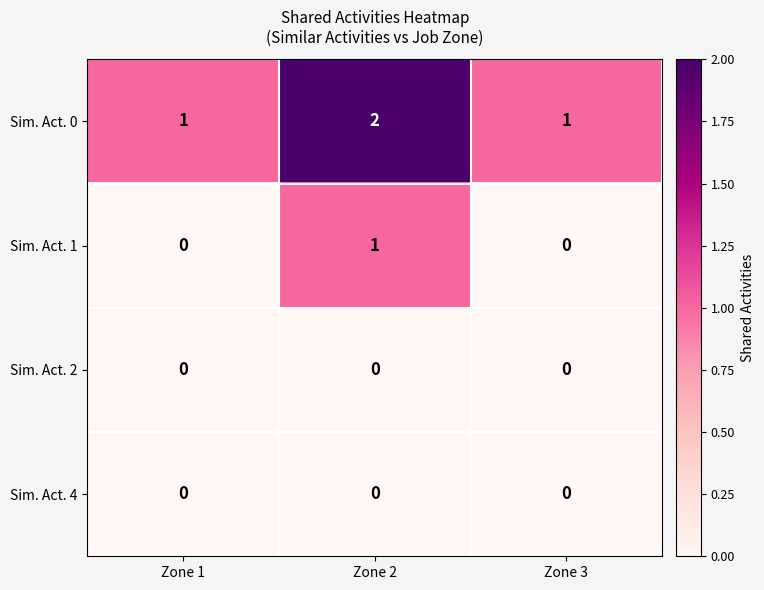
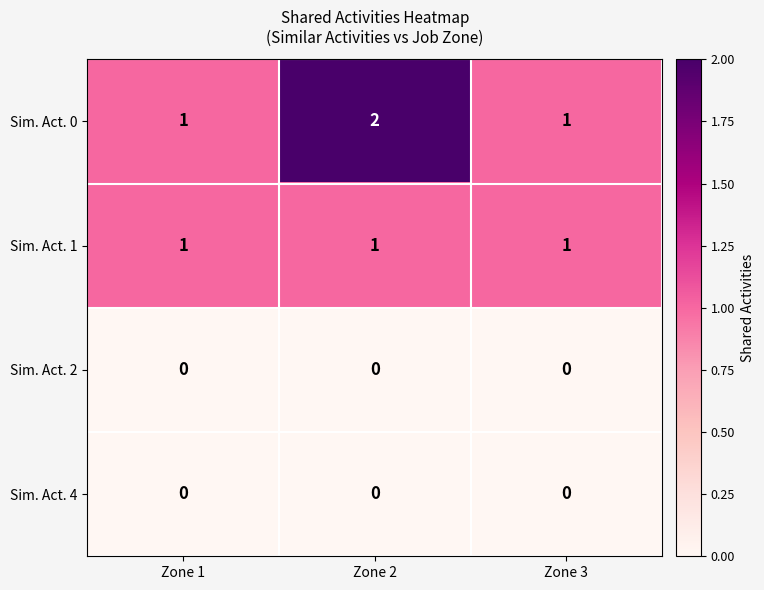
Sim. Act. 1, Zone 1: 0 -> 1
Sim. Act. 1, Zone 3: 0 -> 1
